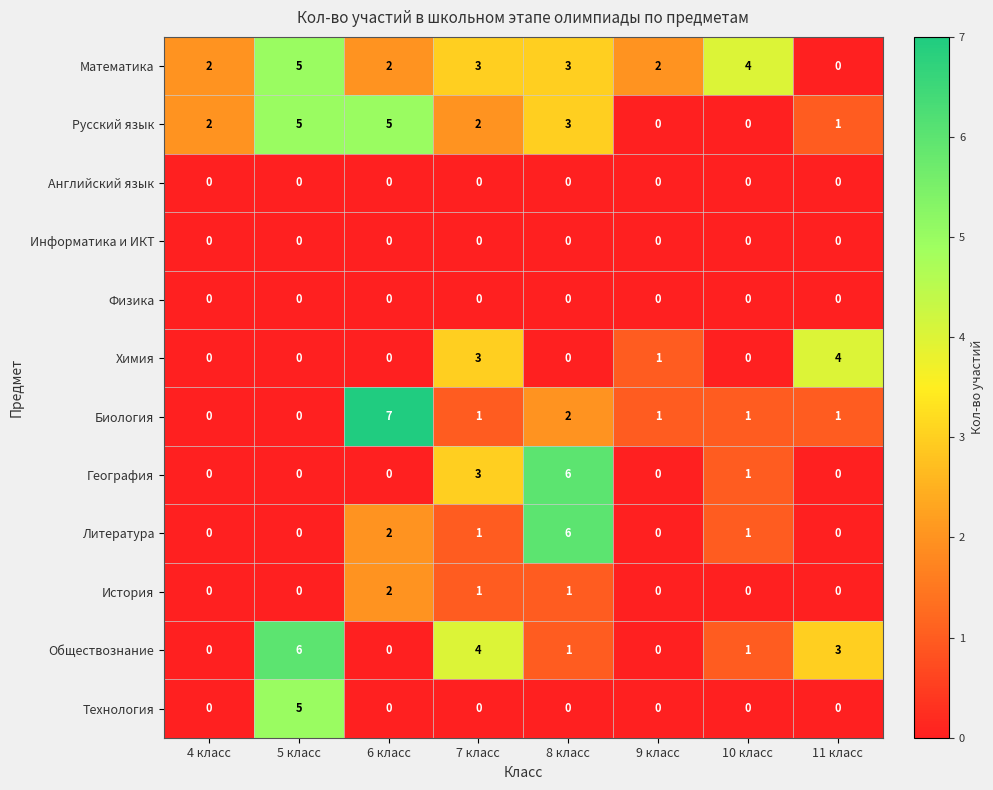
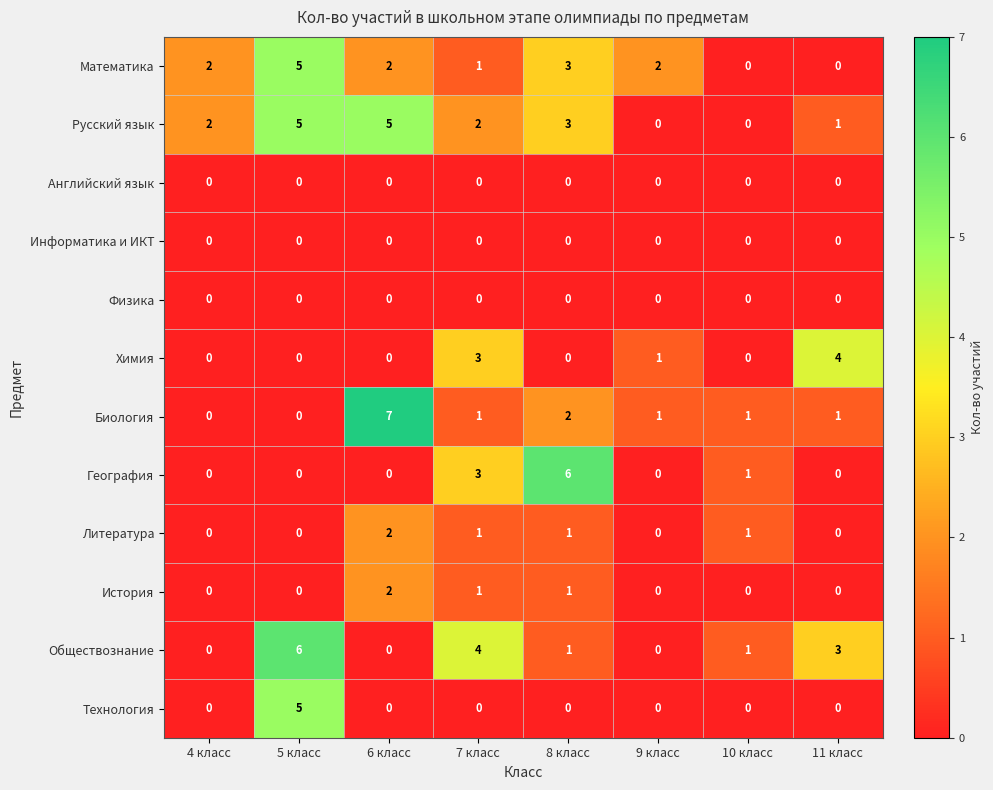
Математика, 7 класс: 3 -> 1
Математика, 10 класс: 4 -> 0
Литература, 8 класс: 6 -> 1
